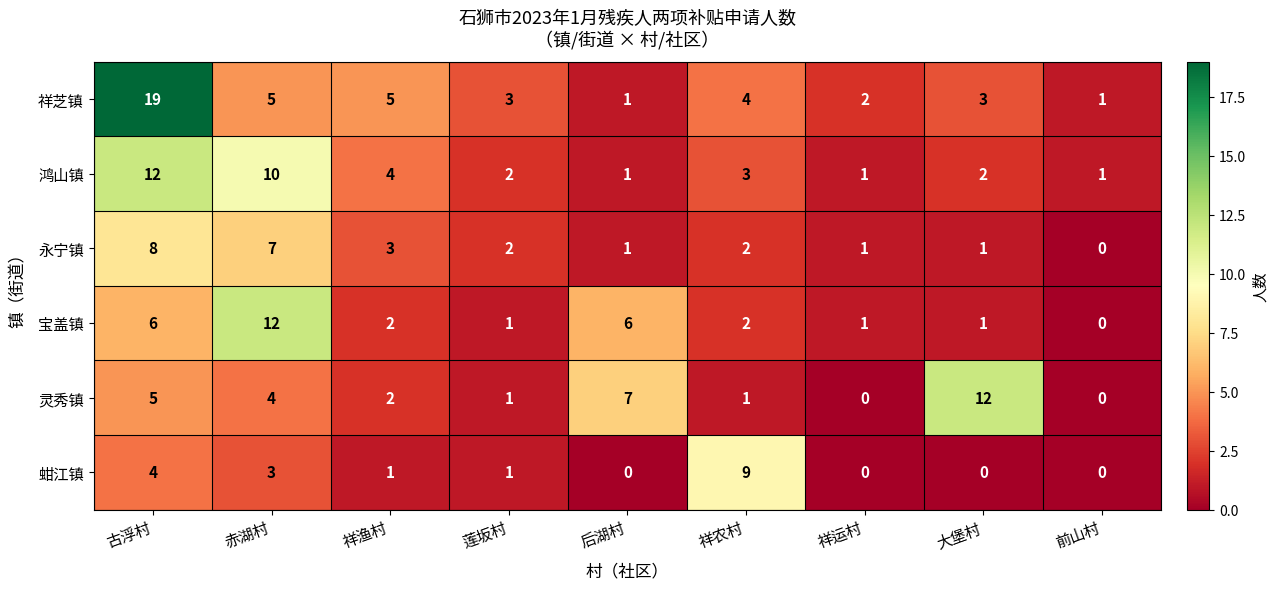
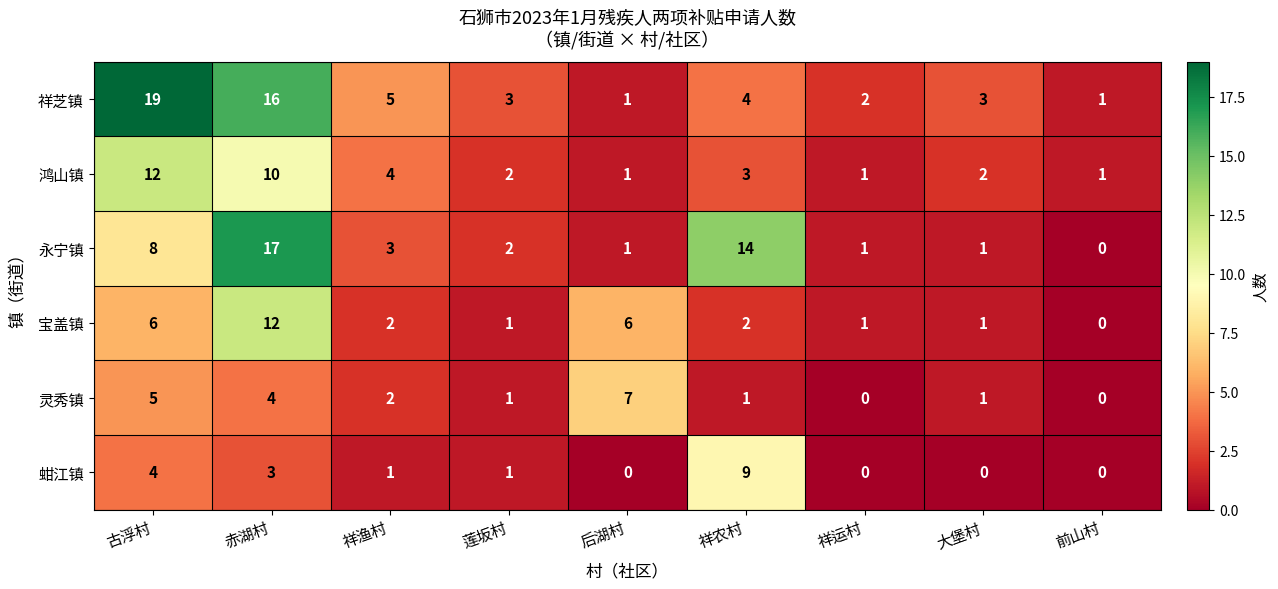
祥芝镇, 赤湖村: 5 -> 16
永宁镇, 赤湖村: 7 -> 17
永宁镇, 祥农村: 2 -> 14
灵秀镇, 大堡村: 12 -> 1
